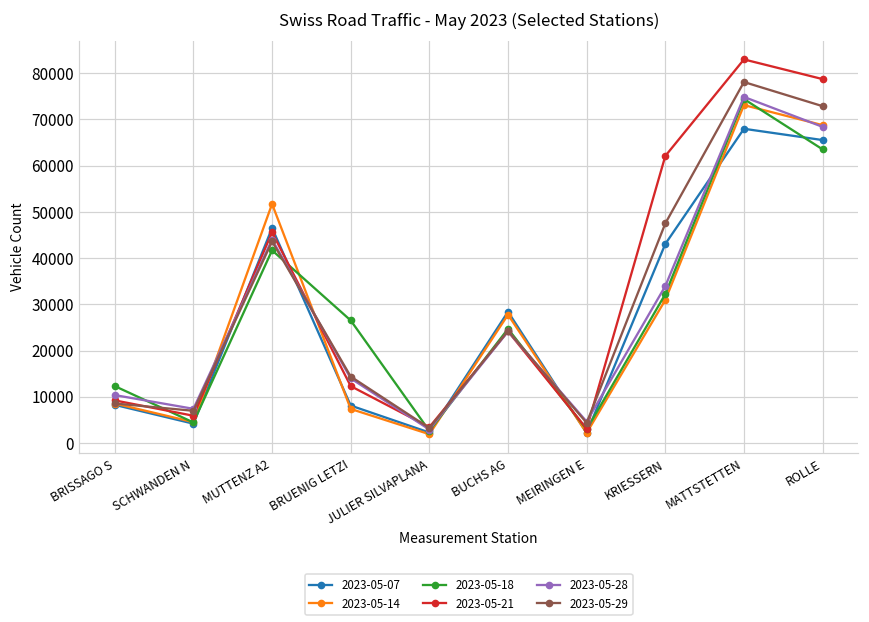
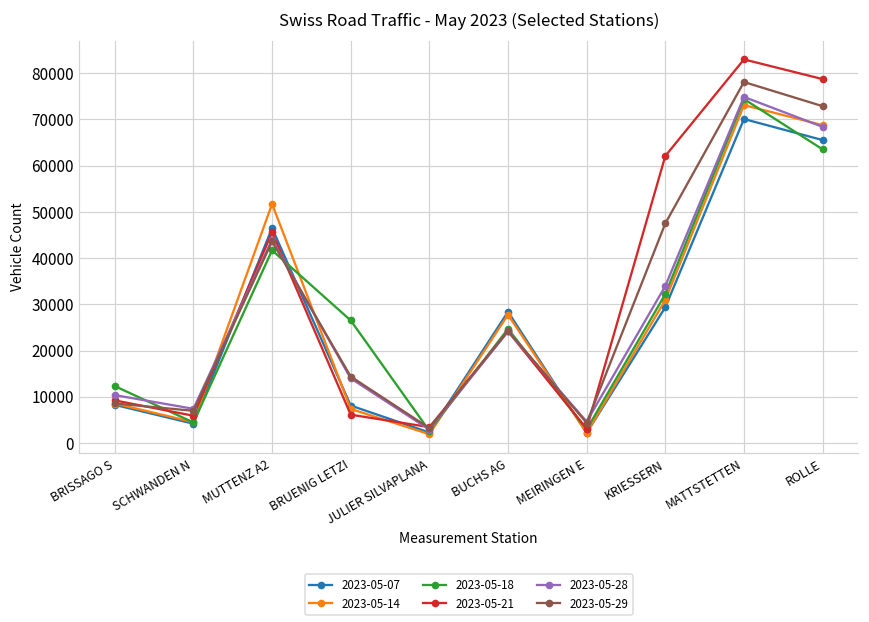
2023-05-21, BRUENIG LETZI: 12000 -> 6000
2023-05-07, KRIESSERN: 43000 -> 29000
2023-05-07, MATTSTETTEN: 68000 -> 70000
